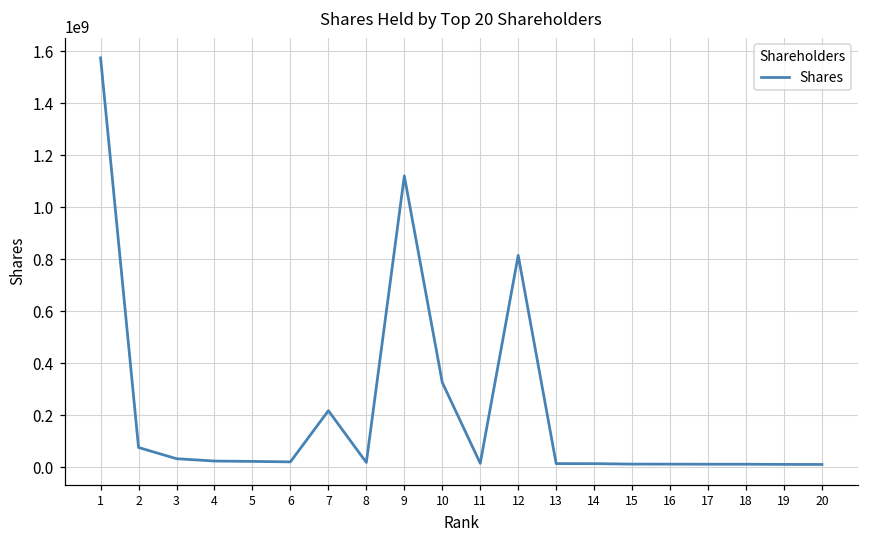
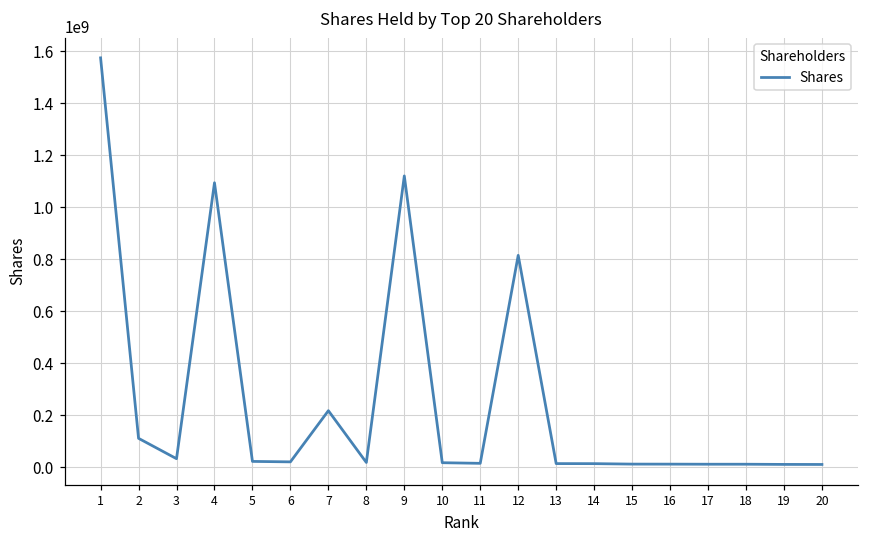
2: 80000000 -> 110000000
4: 20000000 -> 1090000000
10: 330000000 -> 20000000
